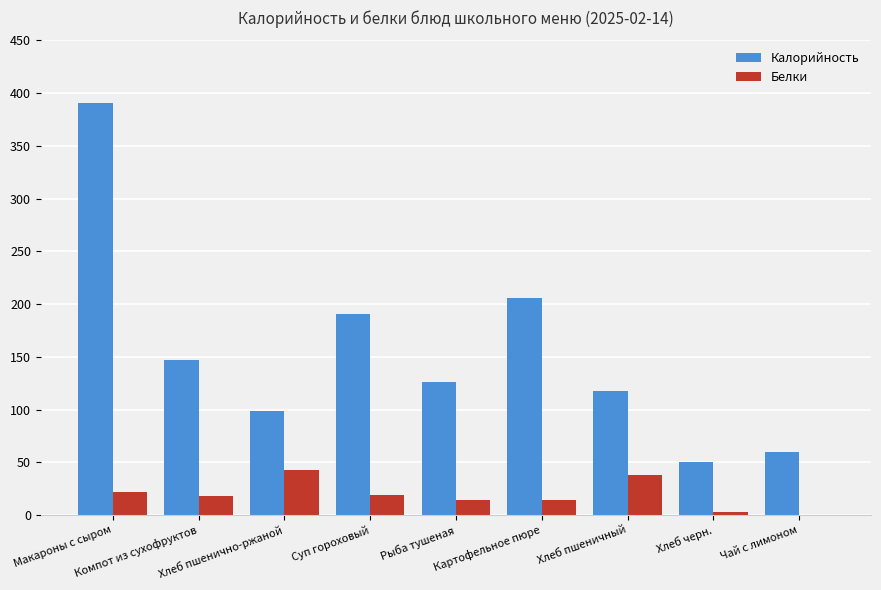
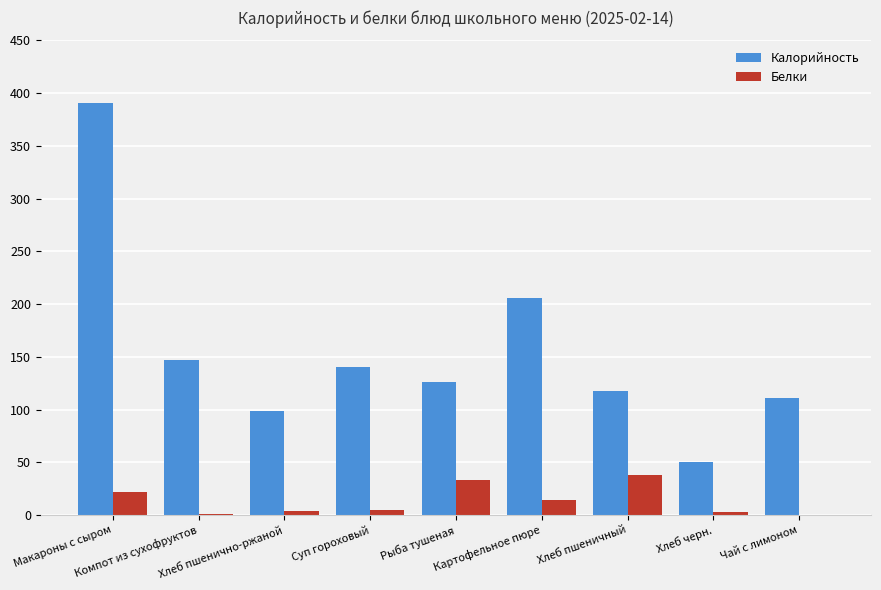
Белки, Компот из сухофруктов: 18 -> 1
Белки, Хлеб пшенично-ржаной: 43 -> 4
Калорийность, Суп гороховый: 191 -> 140
Белки, Суп гороховый: 19 -> 5
Белки, Рыба тушеная: 14 -> 33
Калорийность, Чай с лимоном: 60 -> 111
